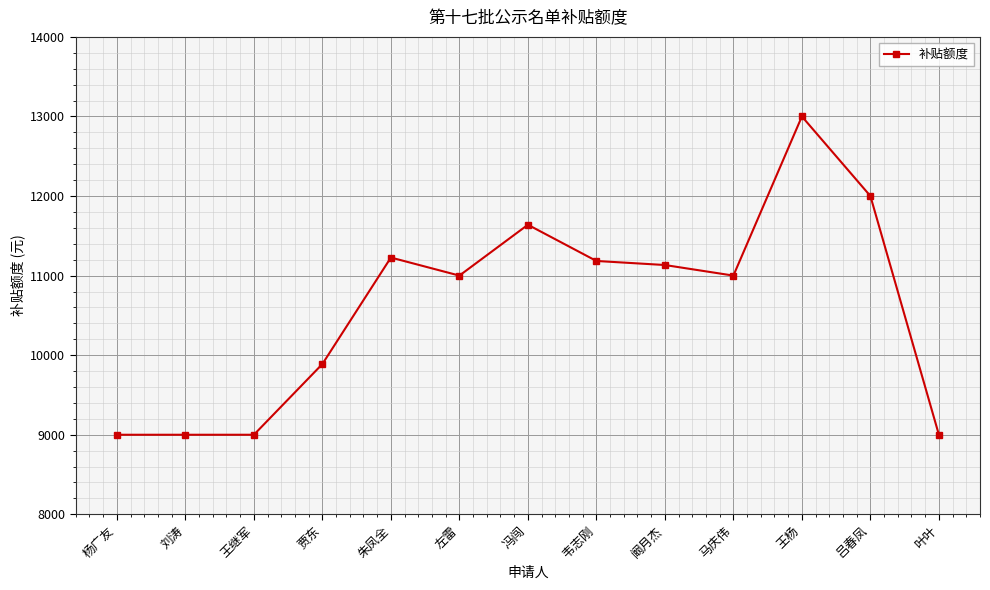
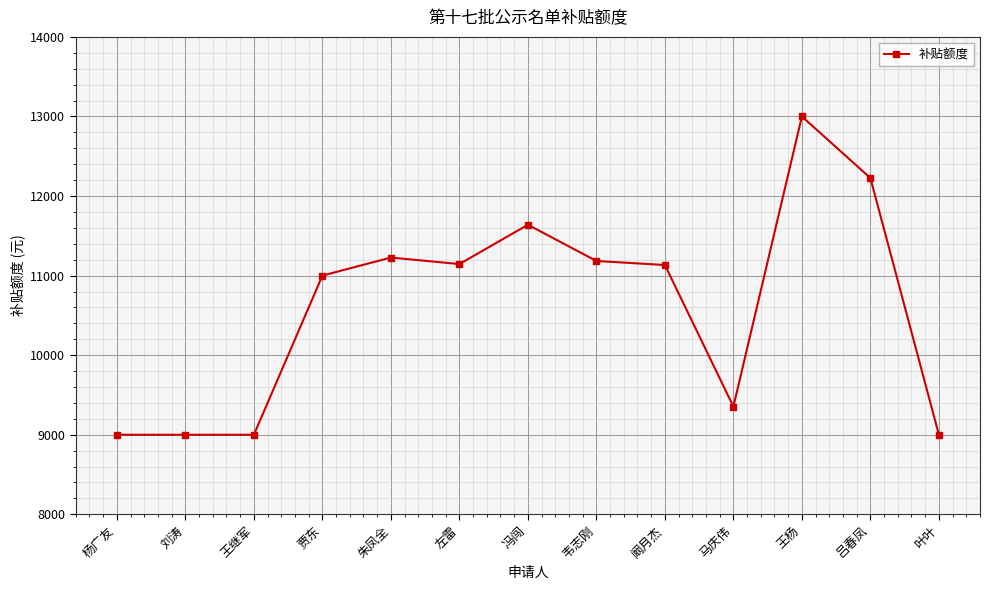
贾东: 9900 -> 11000
左雷: 11000 -> 11100
马庆伟: 11000 -> 9400
吕春凤: 12000 -> 12200
